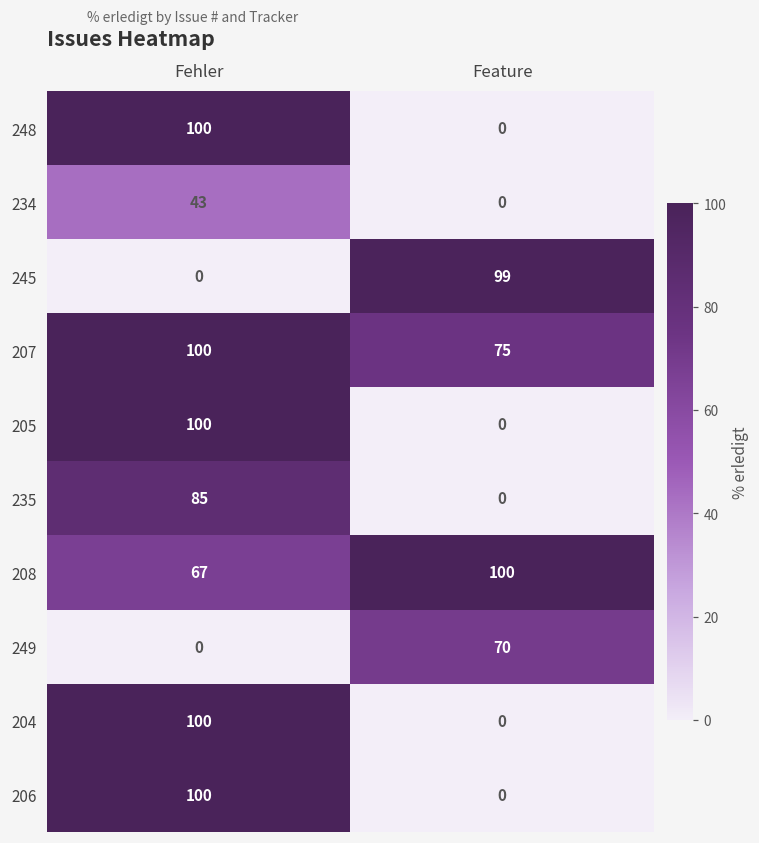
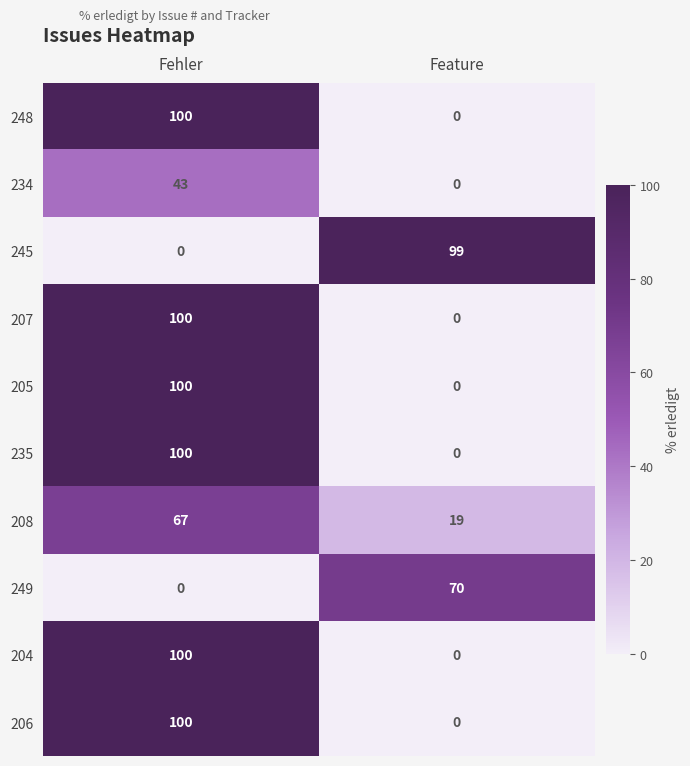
207, Feature: 75 -> 0
235, Fehler: 85 -> 100
208, Feature: 100 -> 19
